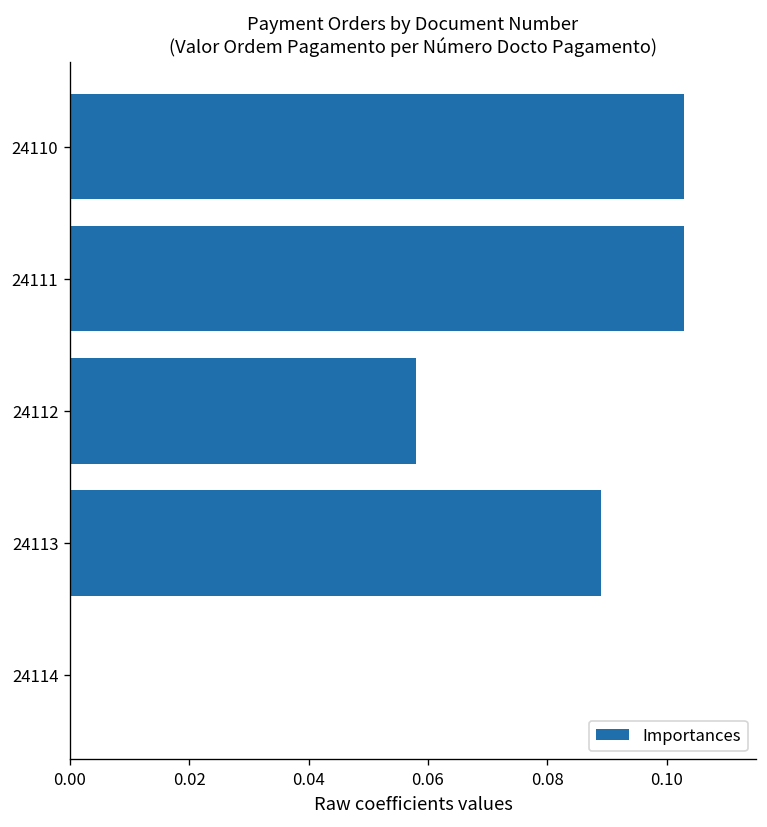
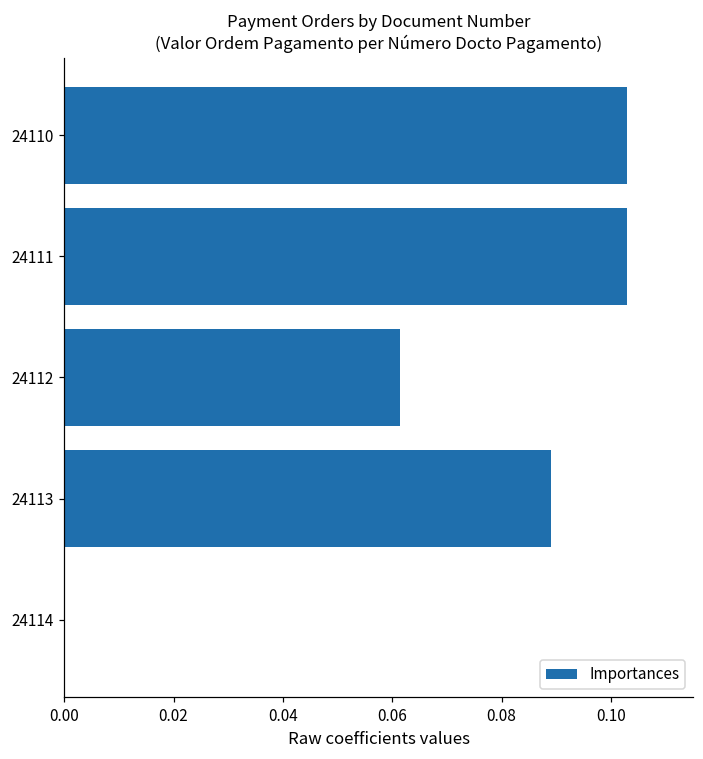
24112: 0.058 -> 0.061
